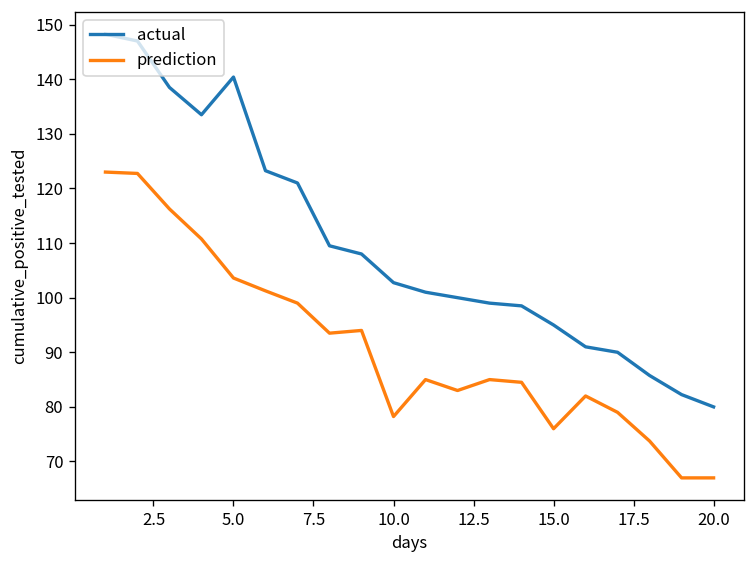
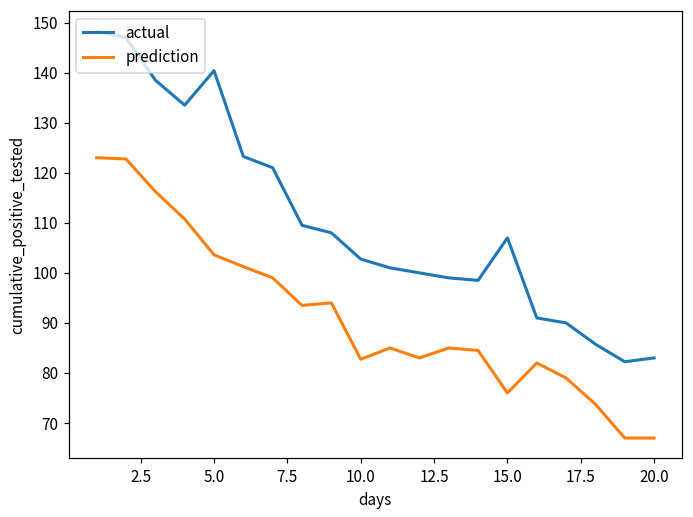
prediction, 10.0: 78 -> 83
actual, 15.0: 95 -> 107
actual, 20.0: 80 -> 83
